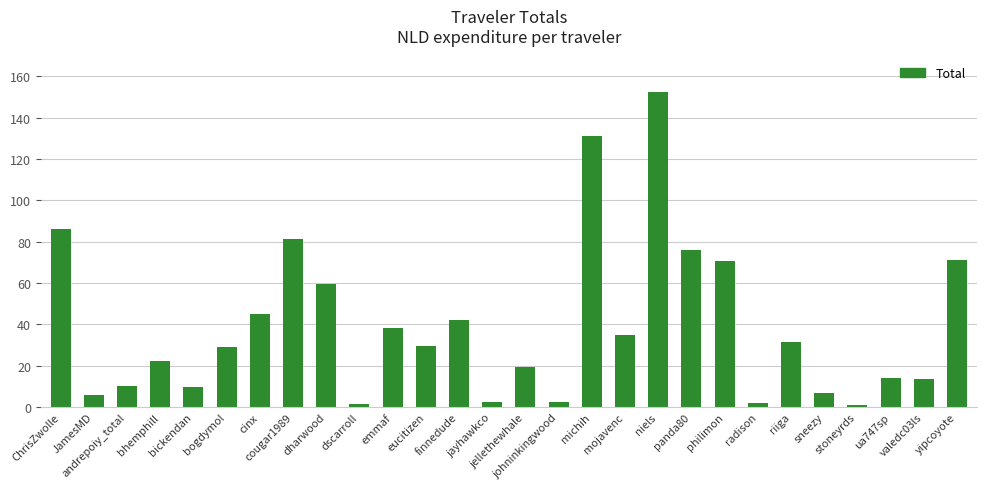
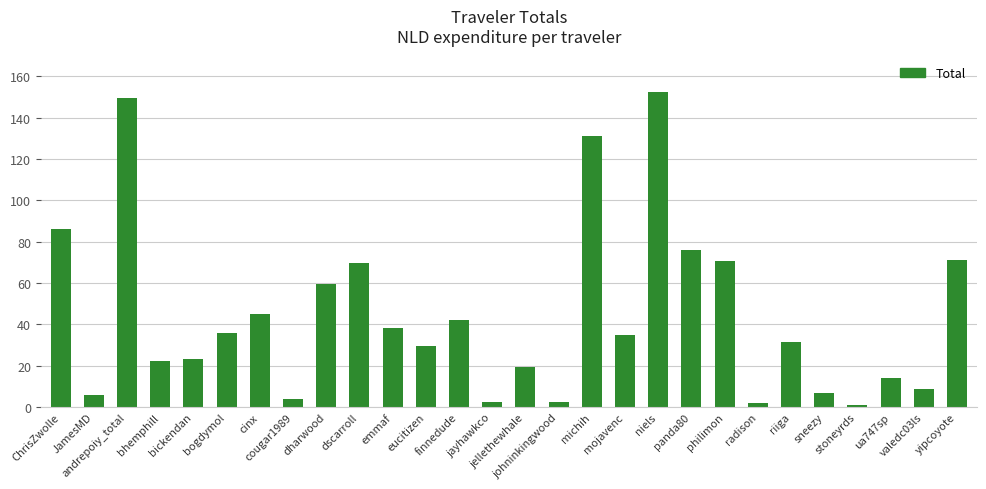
andrepoiy_total: 10 -> 149
bickendan: 10 -> 23
bogdymol: 29 -> 36
cougar1989: 81 -> 4
dscarroll: 1 -> 70
valedc03ls: 14 -> 9
